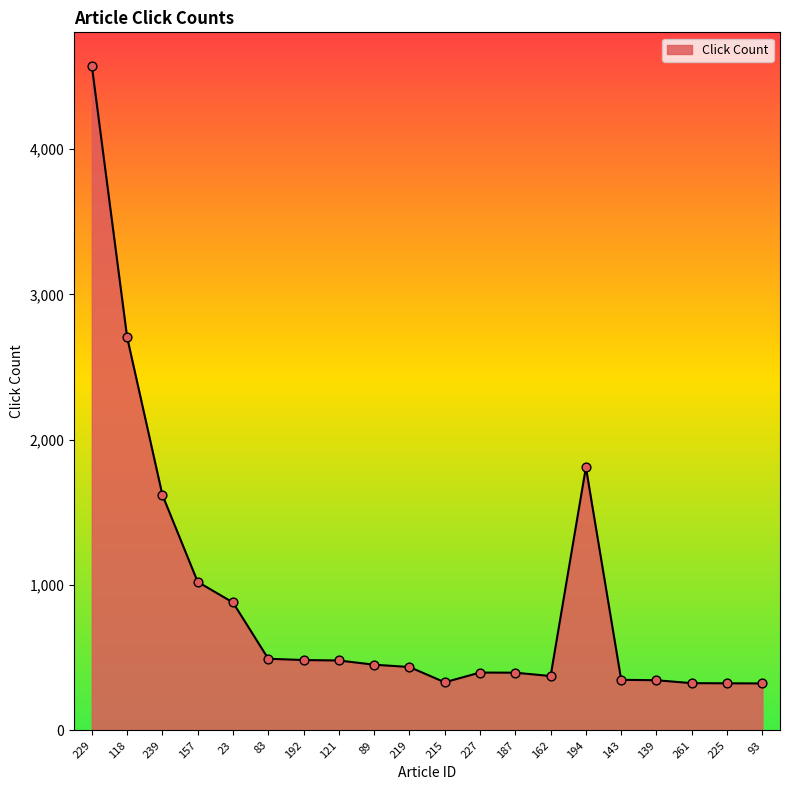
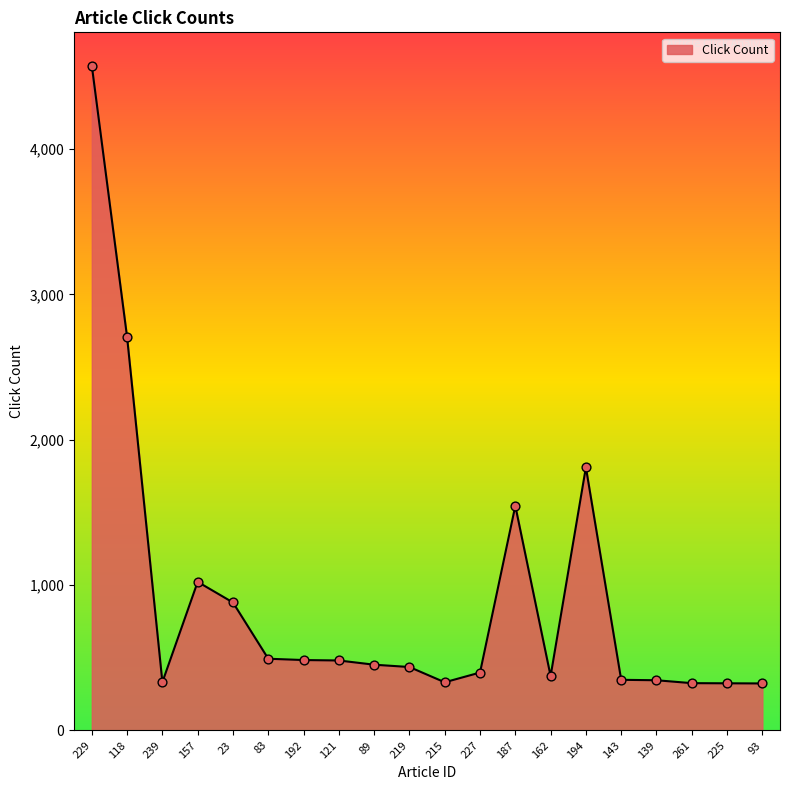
239: 1,620 -> 330
187: 400 -> 1,550
